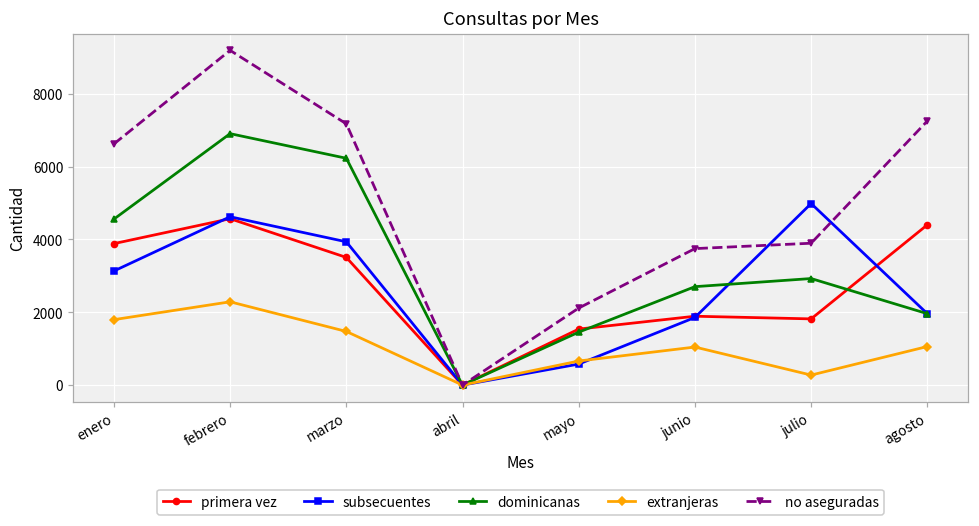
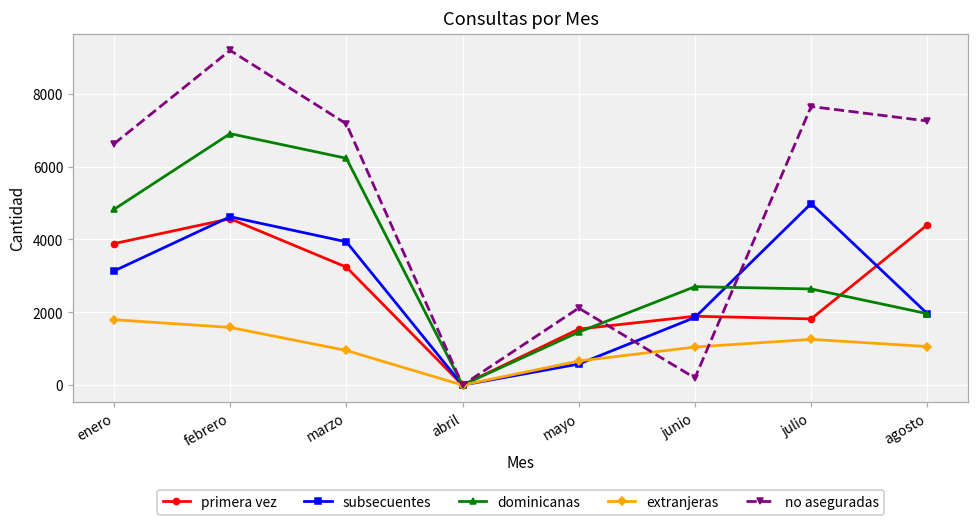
dominicanas, enero: 4600 -> 4800
extranjeras, febrero: 2300 -> 1600
primera vez, marzo: 3500 -> 3200
extranjeras, marzo: 1500 -> 1000
no aseguradas, junio: 3700 -> 200
dominicanas, julio: 2900 -> 2600
extranjeras, julio: 300 -> 1300
no aseguradas, julio: 3900 -> 7700
